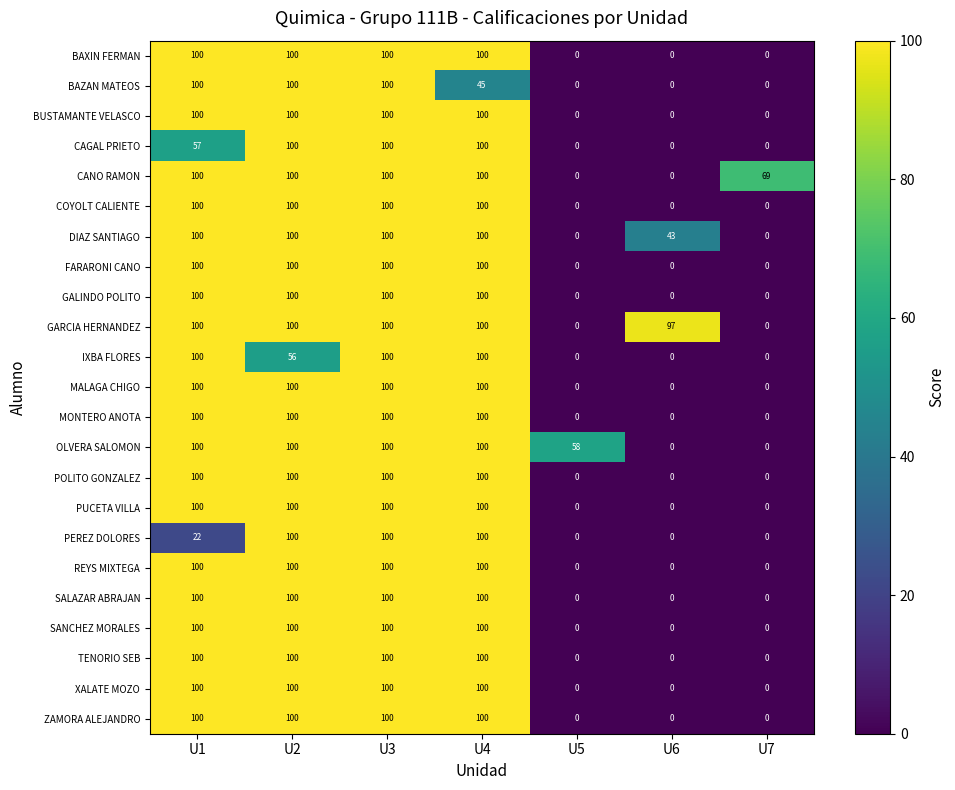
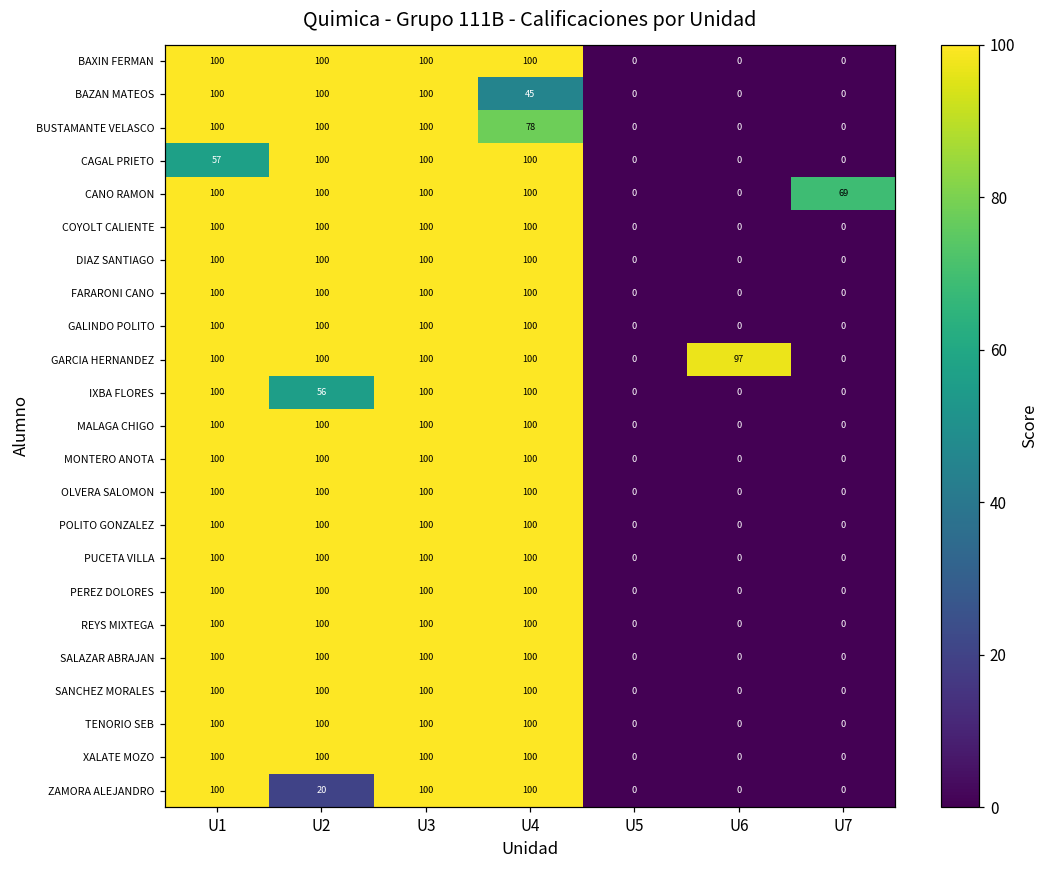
BUSTAMANTE VELASCO, U4: 100 -> 78
DIAZ SANTIAGO, U6: 43 -> 0
OLVERA SALOMON, U5: 58 -> 0
PEREZ DOLORES, U1: 22 -> 100
ZAMORA ALEJANDRO, U2: 100 -> 20
